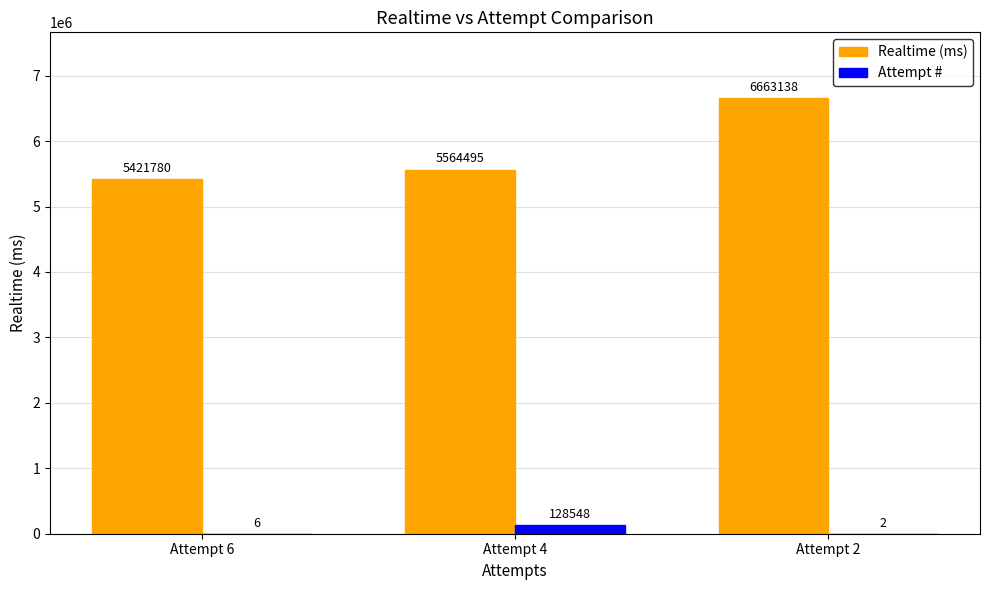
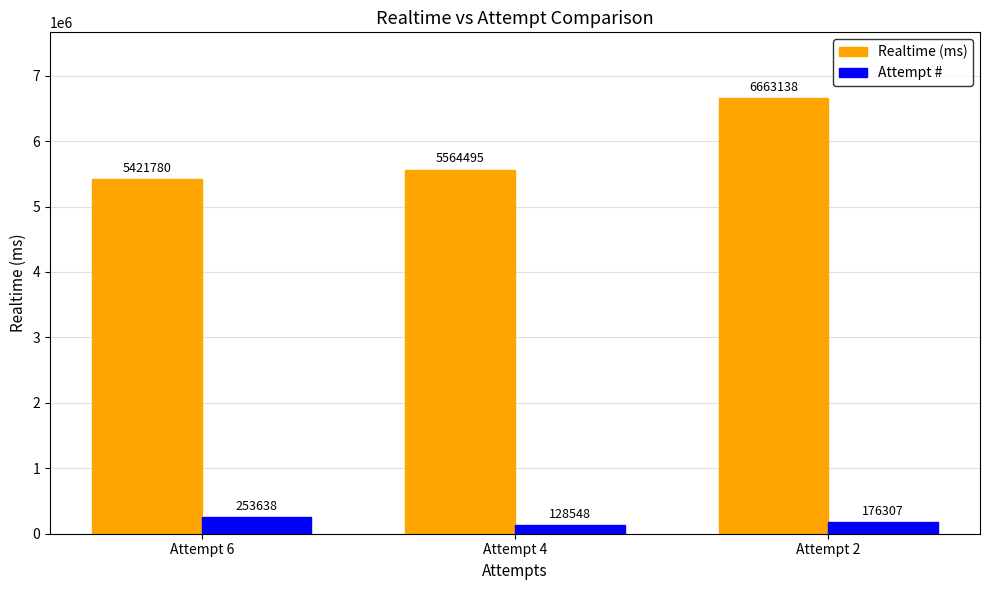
Attempt #, Attempt 6: 6 -> 253638
Attempt #, Attempt 2: 2 -> 176307
